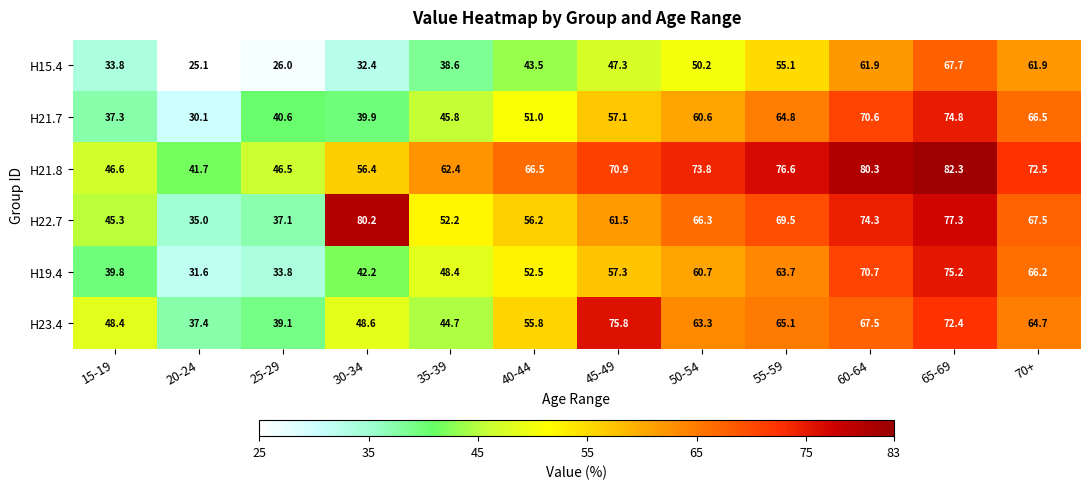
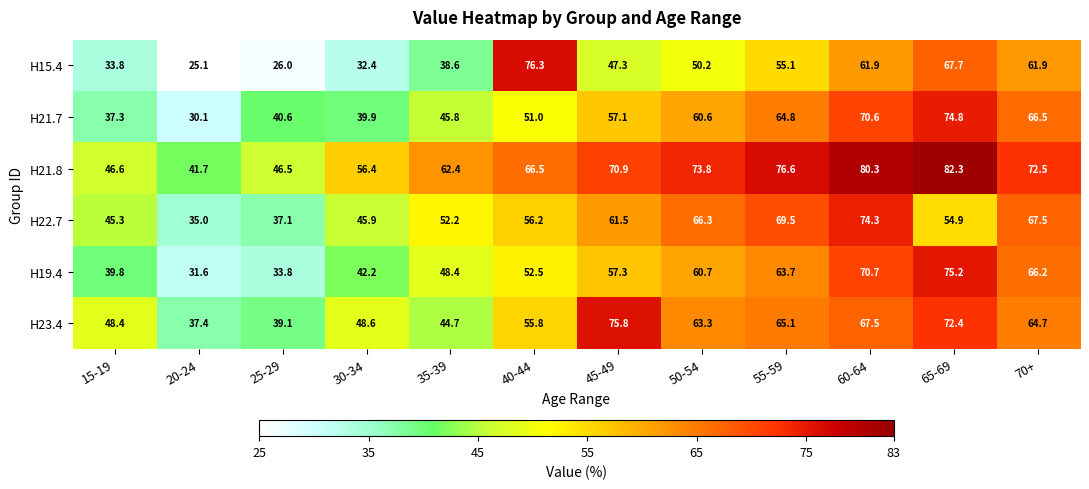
H15.4, 40-44: 43.5 -> 76.3
H22.7, 30-34: 80.2 -> 45.9
H22.7, 65-69: 77.3 -> 54.9
